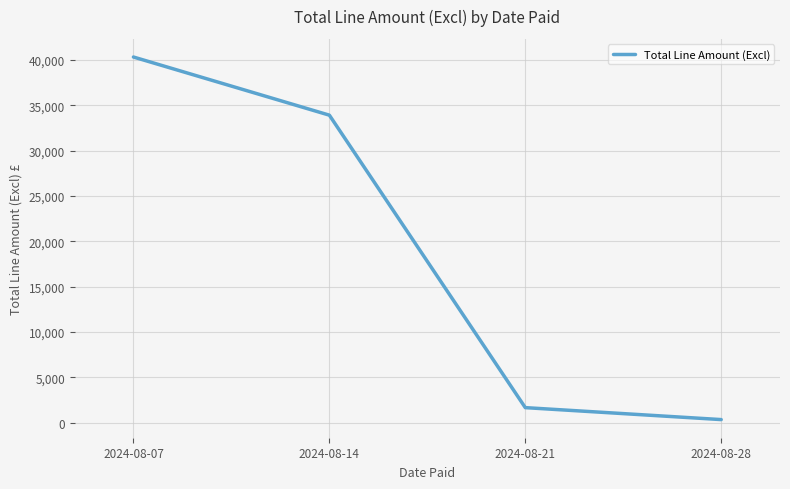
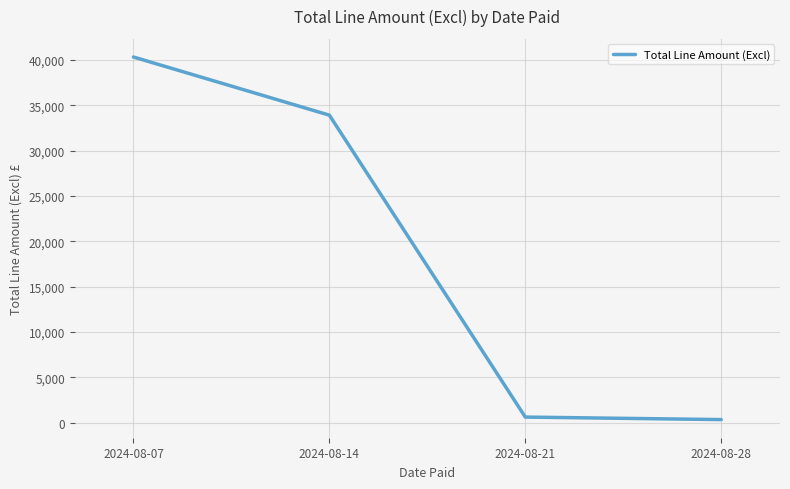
2024-08-21: 2,000 -> 1,000
